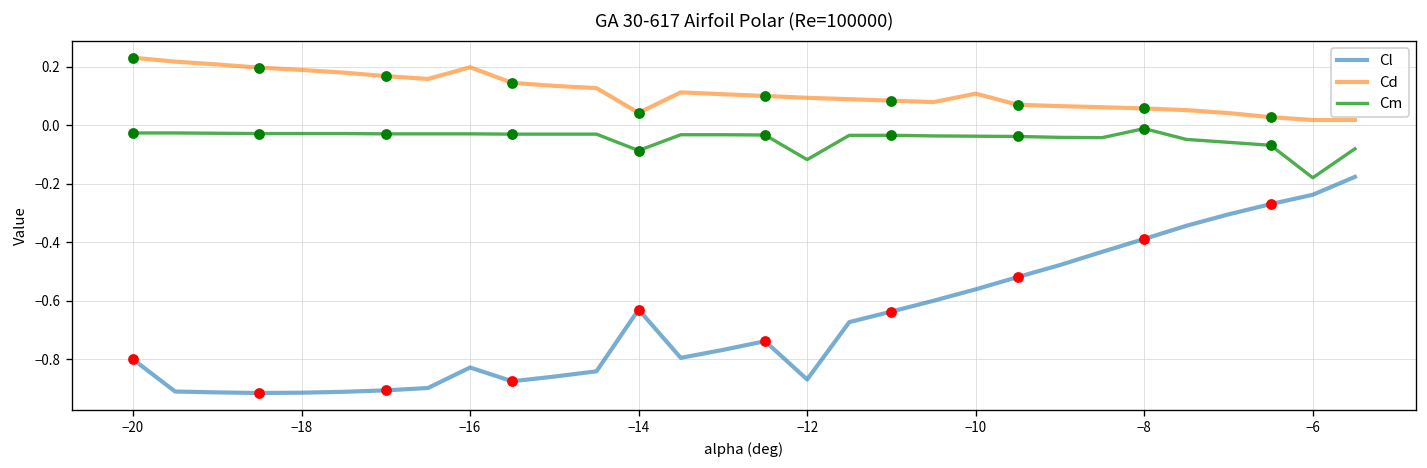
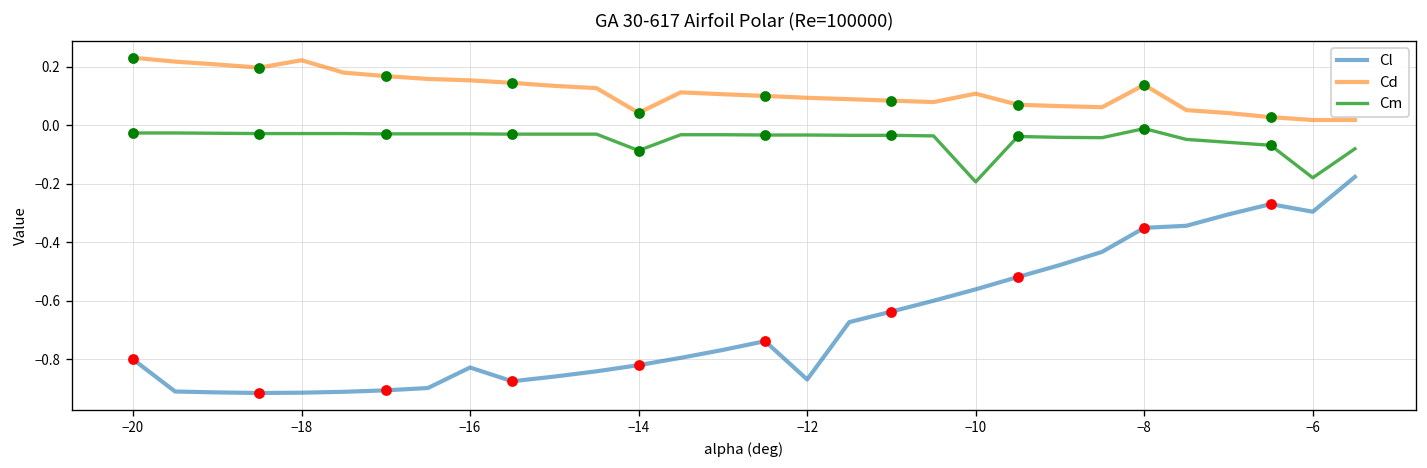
Cd, −18: 0.19 -> 0.22
Cd, −16: 0.20 -> 0.15
Cl, −14: -0.63 -> -0.82
Cm, −12: -0.12 -> -0.03
Cm, −10: -0.04 -> -0.19
Cl, −8: -0.39 -> -0.35
Cd, −8: 0.06 -> 0.14
Cl, −6: -0.24 -> -0.30
